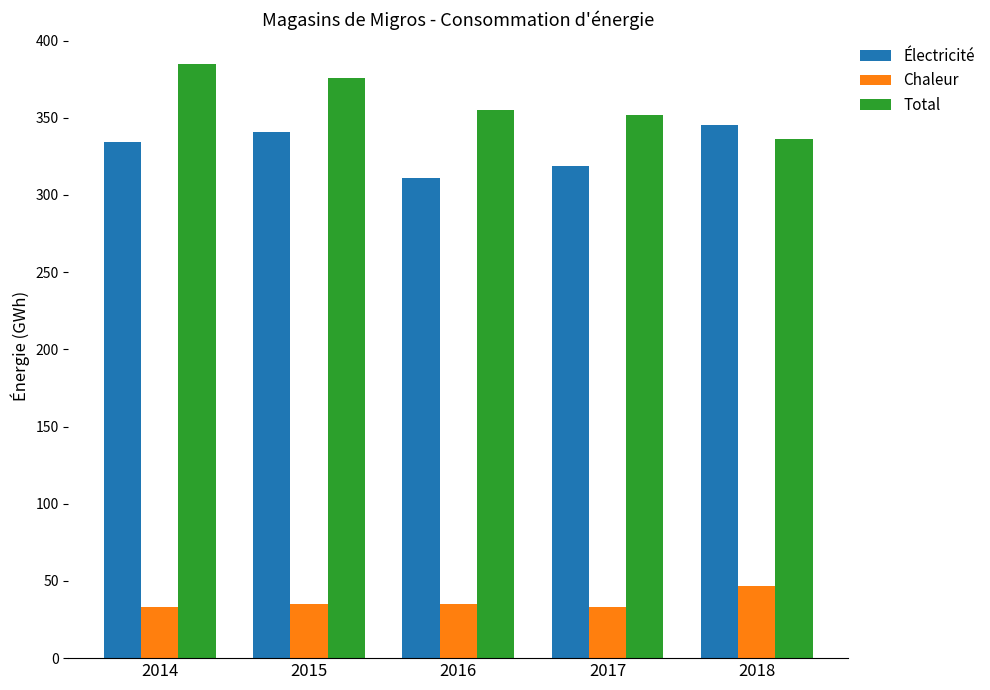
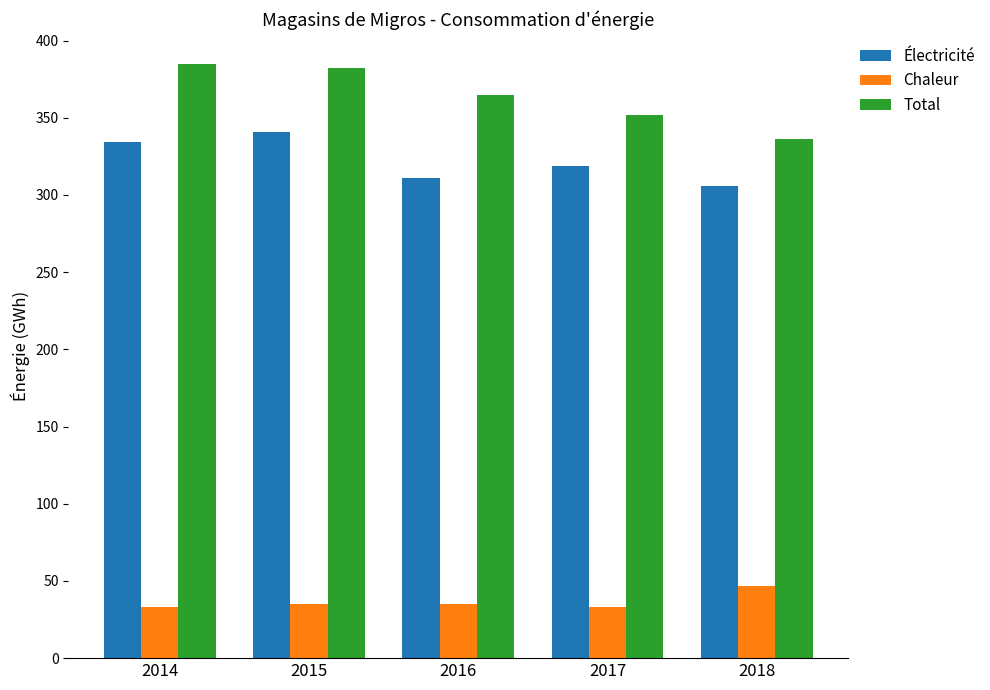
Total, 2015: 376 -> 382
Total, 2016: 355 -> 365
Électricité, 2018: 345 -> 306
